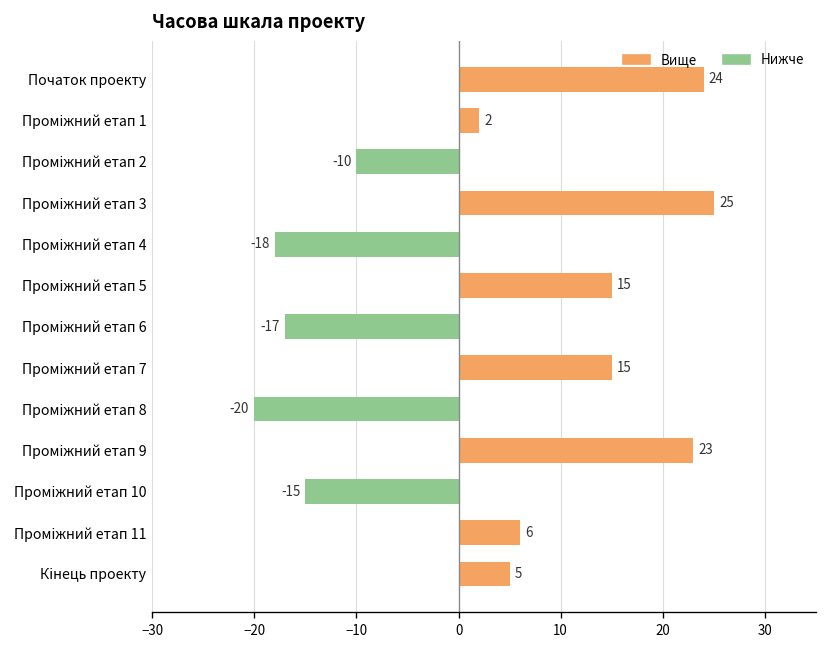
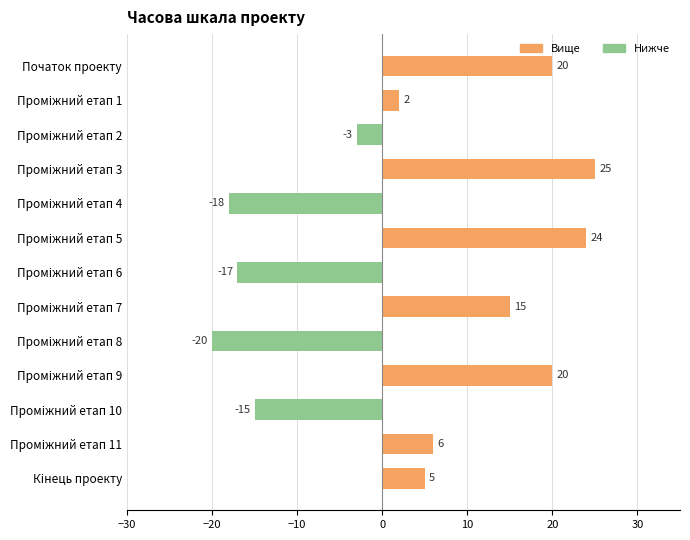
Початок проекту: 24 -> 20
Проміжний етап 2: -10 -> -3
Проміжний етап 5: 15 -> 24
Проміжний етап 9: 23 -> 20
